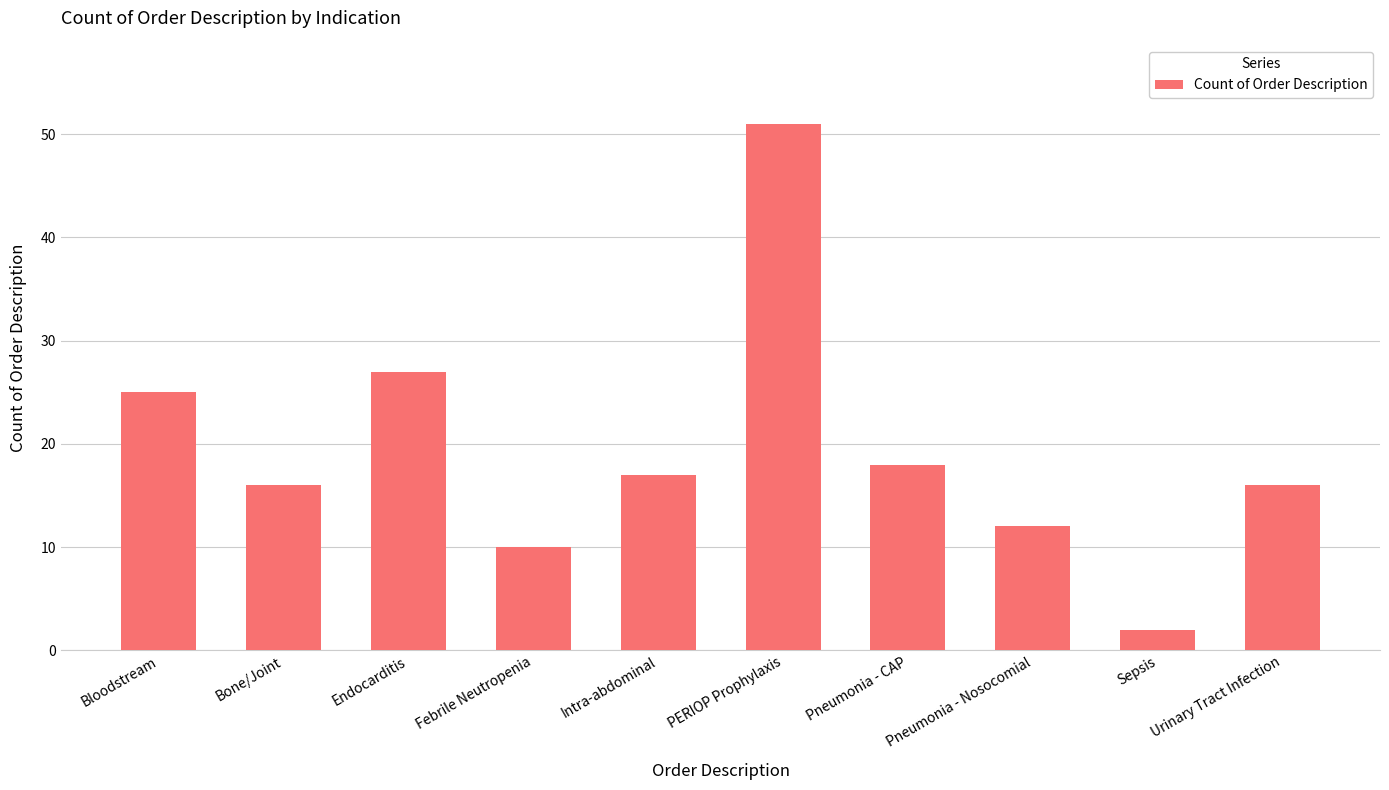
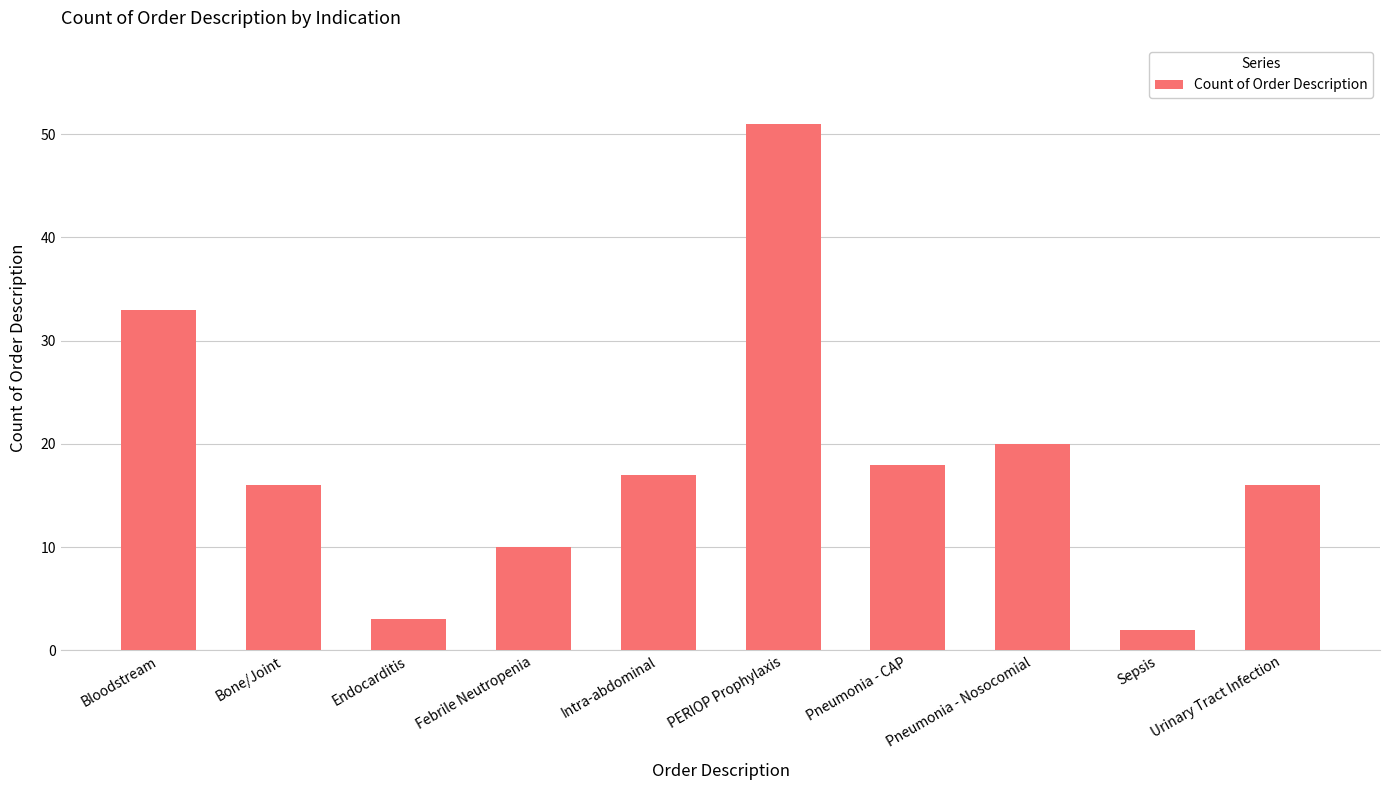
Bloodstream: 25 -> 33
Endocarditis: 27 -> 3
Pneumonia - Nosocomial: 12 -> 20
